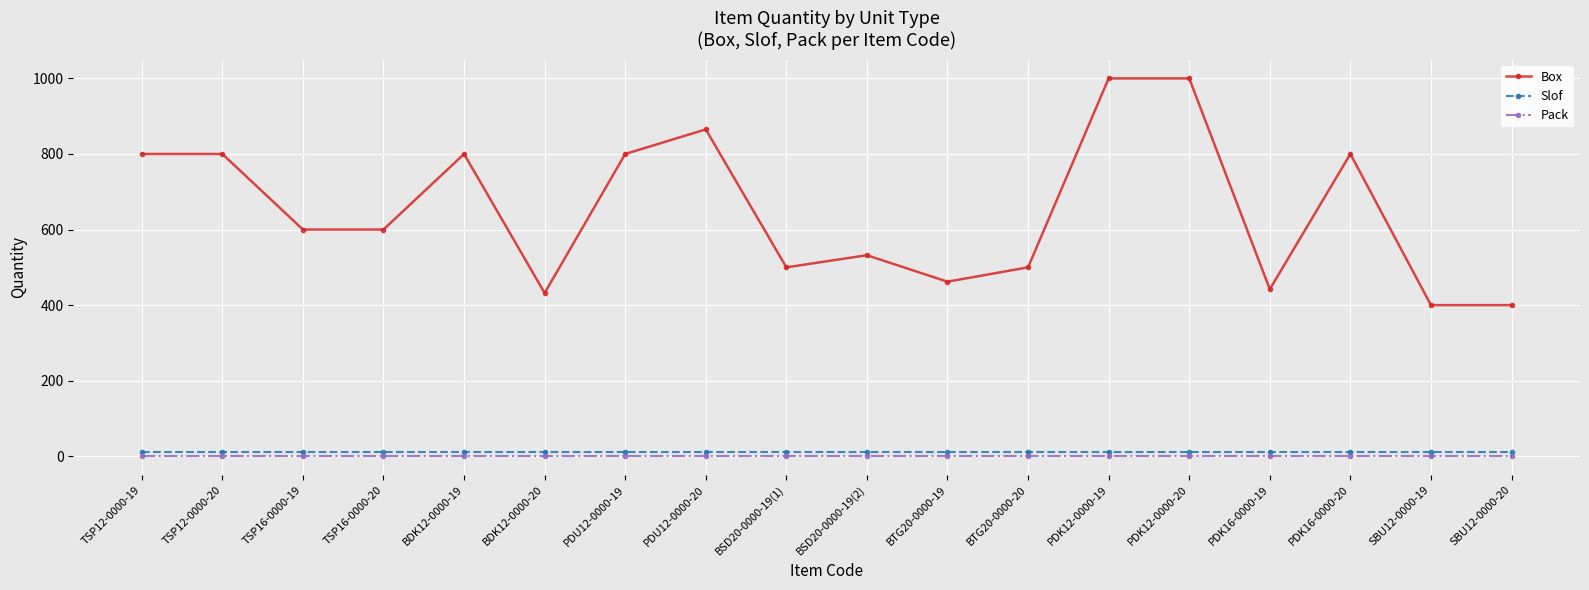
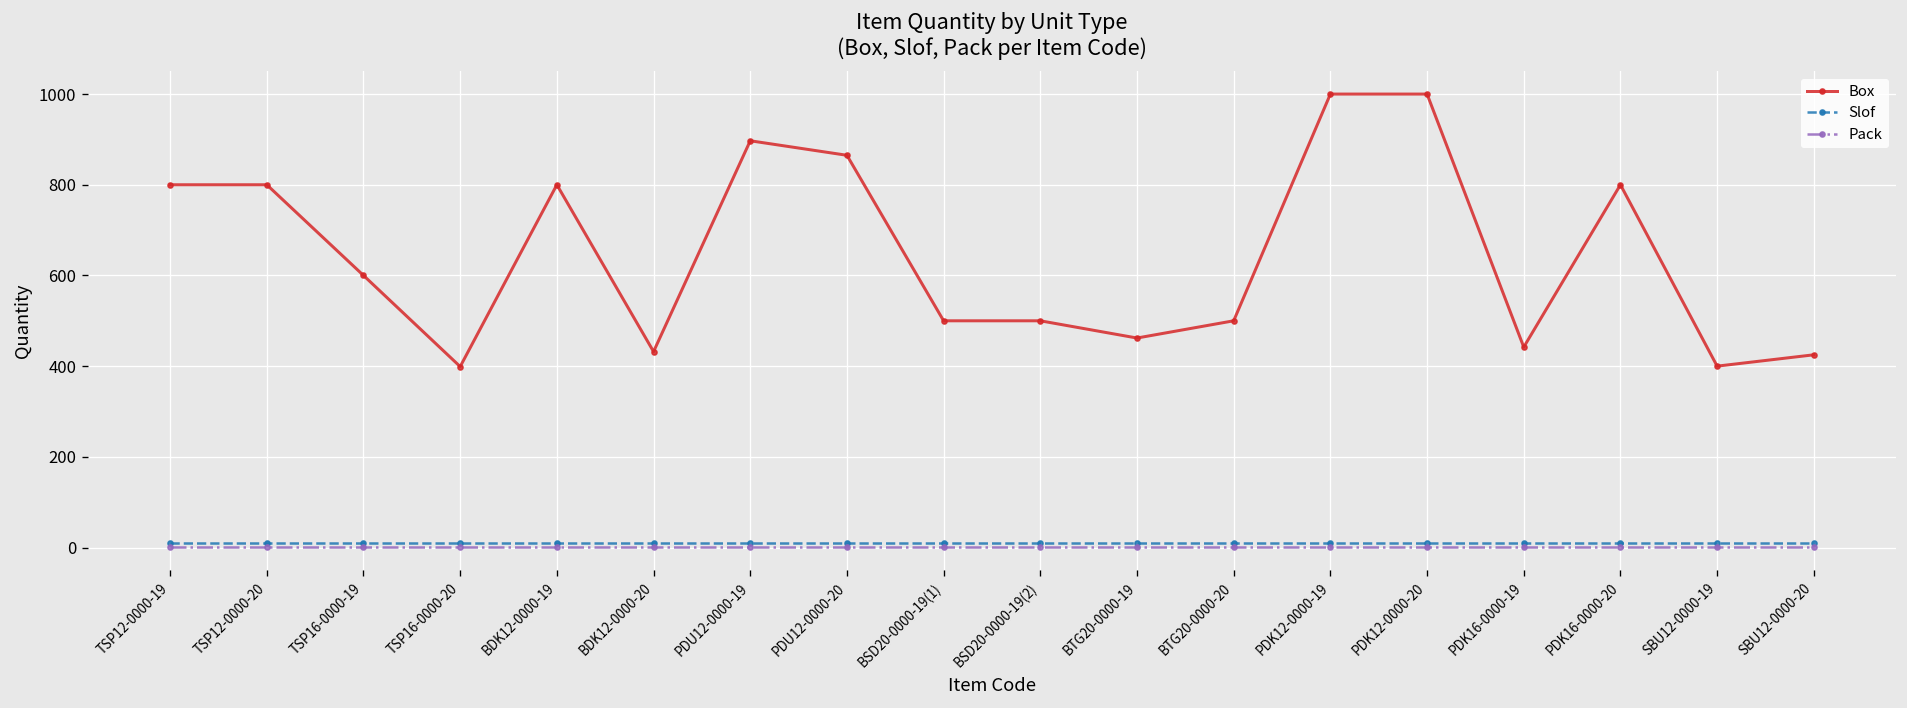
Box, TSP16-0000-20: 600 -> 400
Box, PDU12-0000-19: 800 -> 900
Box, BSD20-0000-19(2): 530 -> 500
Box, SBU12-0000-20: 400 -> 430
